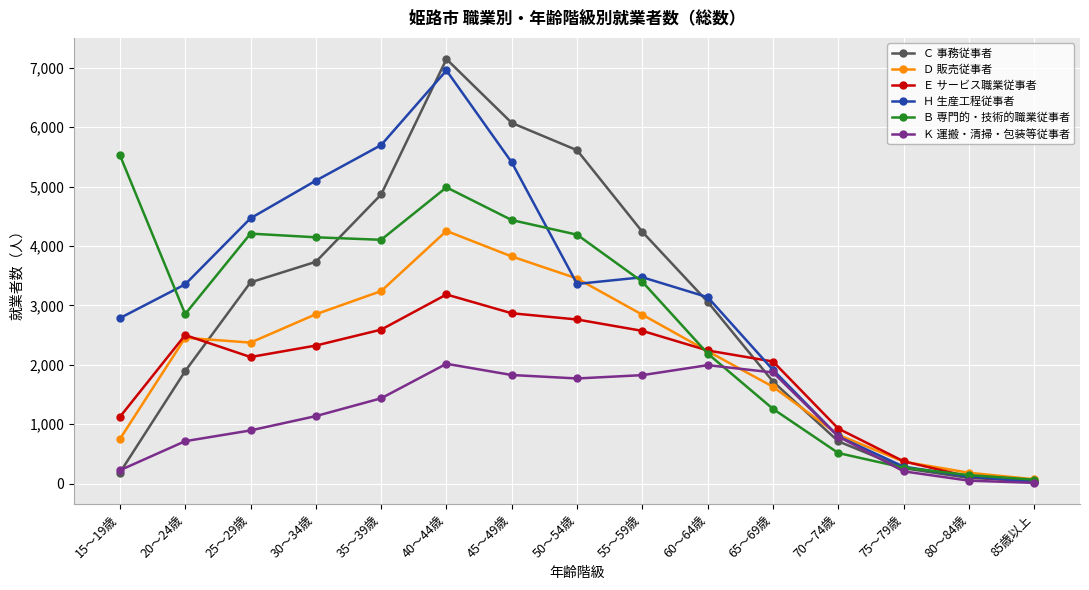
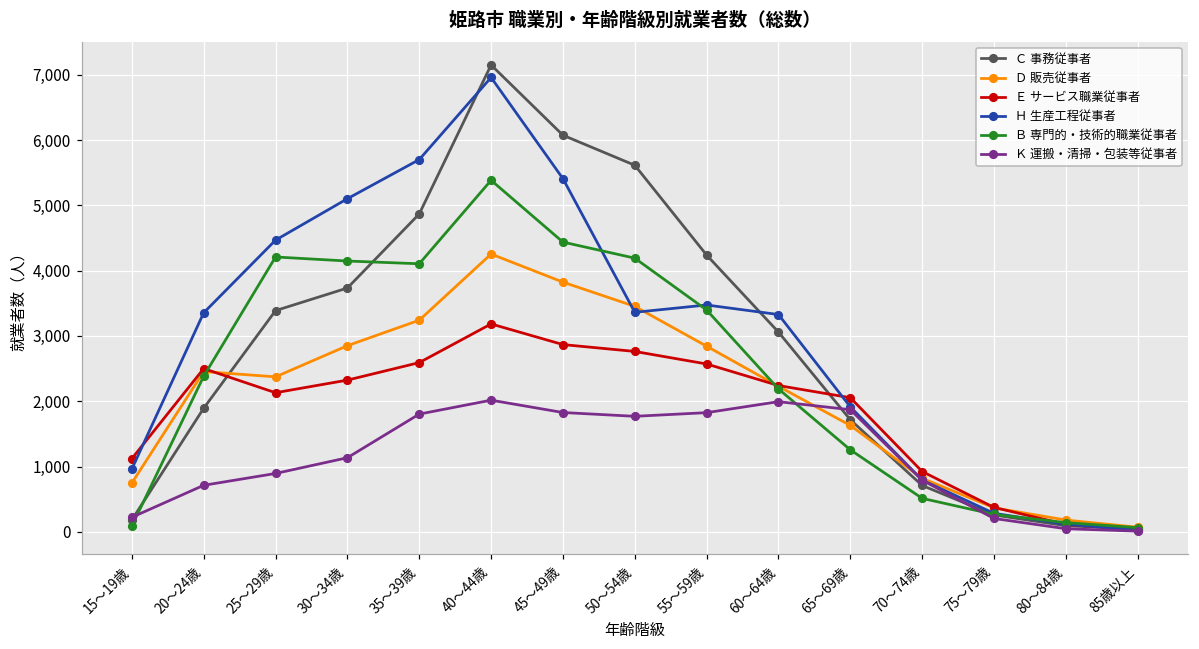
Ｈ 生産工程従事者, 15～19歳: 2,800 -> 1,000
Ｂ 専門的・技術的職業従事者, 15～19歳: 5,500 -> 100
Ｂ 専門的・技術的職業従事者, 20～24歳: 2,900 -> 2,400
Ｋ 運搬・清掃・包装等従事者, 35～39歳: 1,400 -> 1,800
Ｂ 専門的・技術的職業従事者, 40～44歳: 5,000 -> 5,400
Ｈ 生産工程従事者, 60～64歳: 3,100 -> 3,300
